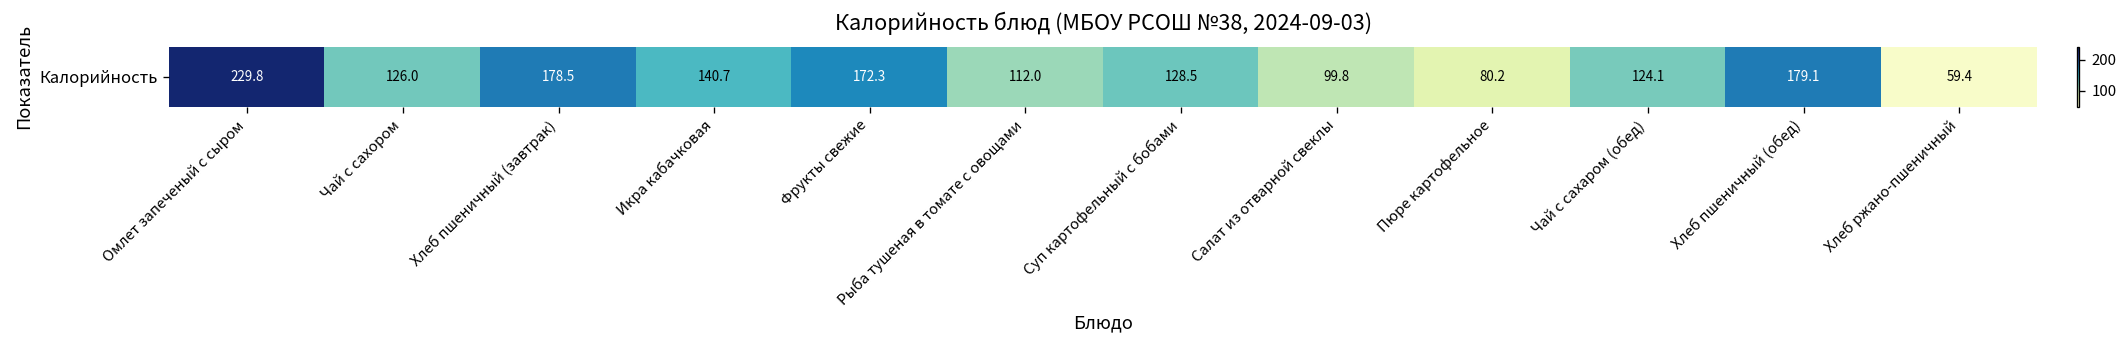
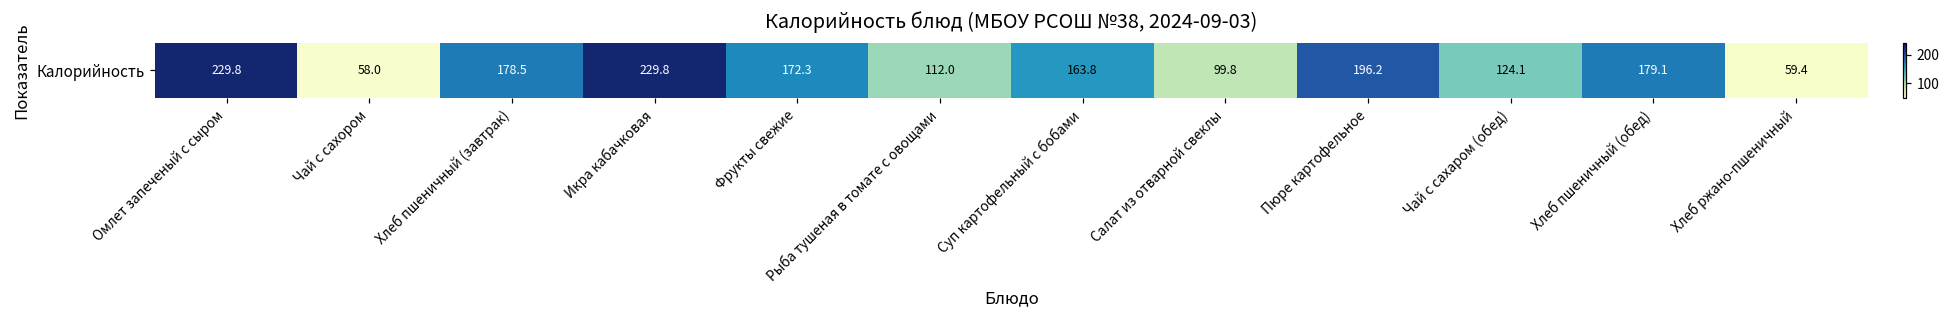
Калорийность, Чай с сахором: 126.0 -> 58.0
Калорийность, Икра кабачковая: 140.7 -> 229.8
Калорийность, Суп картофельный с бобами: 128.5 -> 163.8
Калорийность, Пюре картофельное: 80.2 -> 196.2
